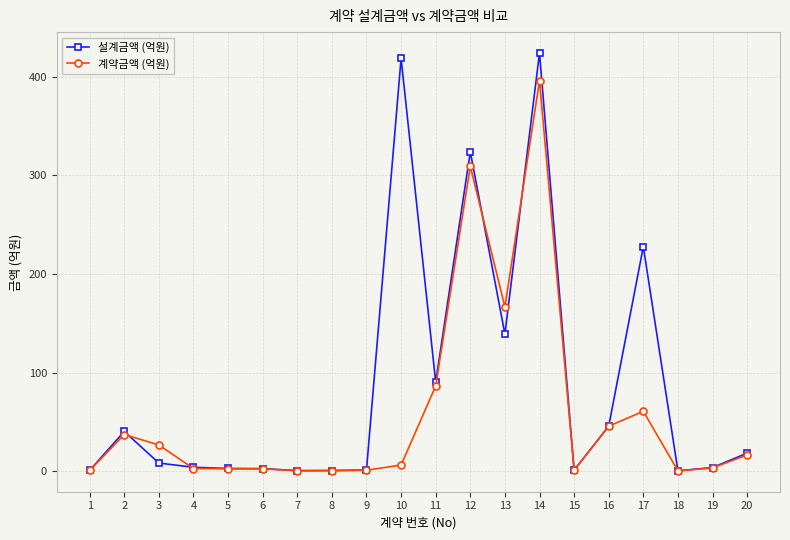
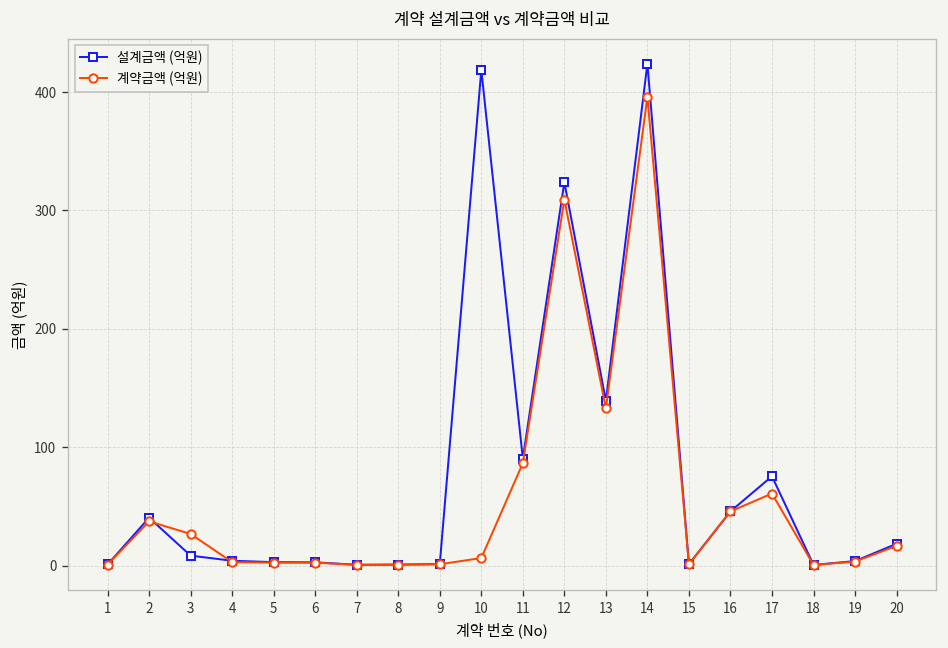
계약금액 (억원), 13: 170 -> 130
설계금액 (억원), 17: 230 -> 80
